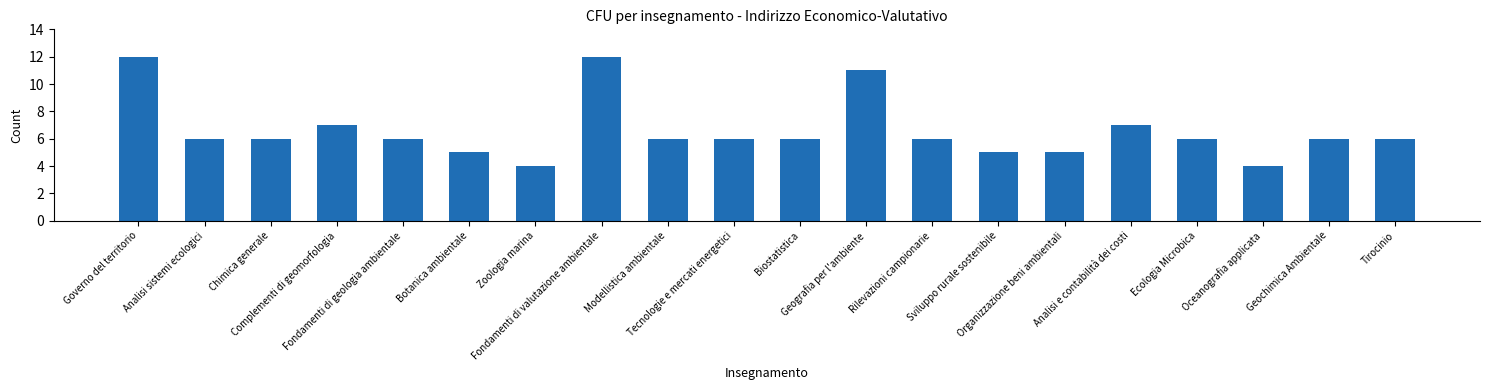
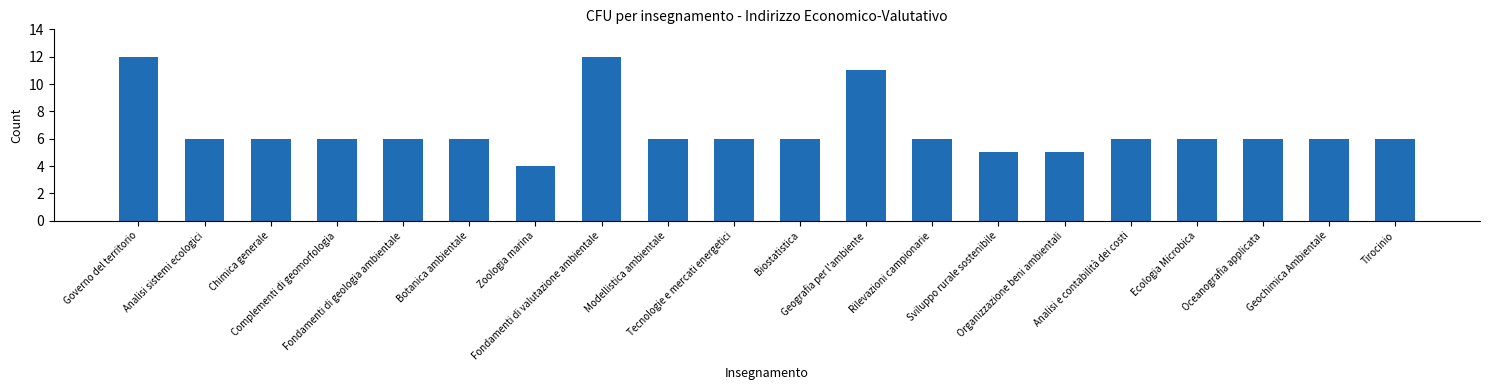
Complementi di geomorfologia: 7 -> 6
Botanica ambientale: 5 -> 6
Analisi e contabilità dei costi: 7 -> 6
Oceanografia applicata: 4 -> 6
